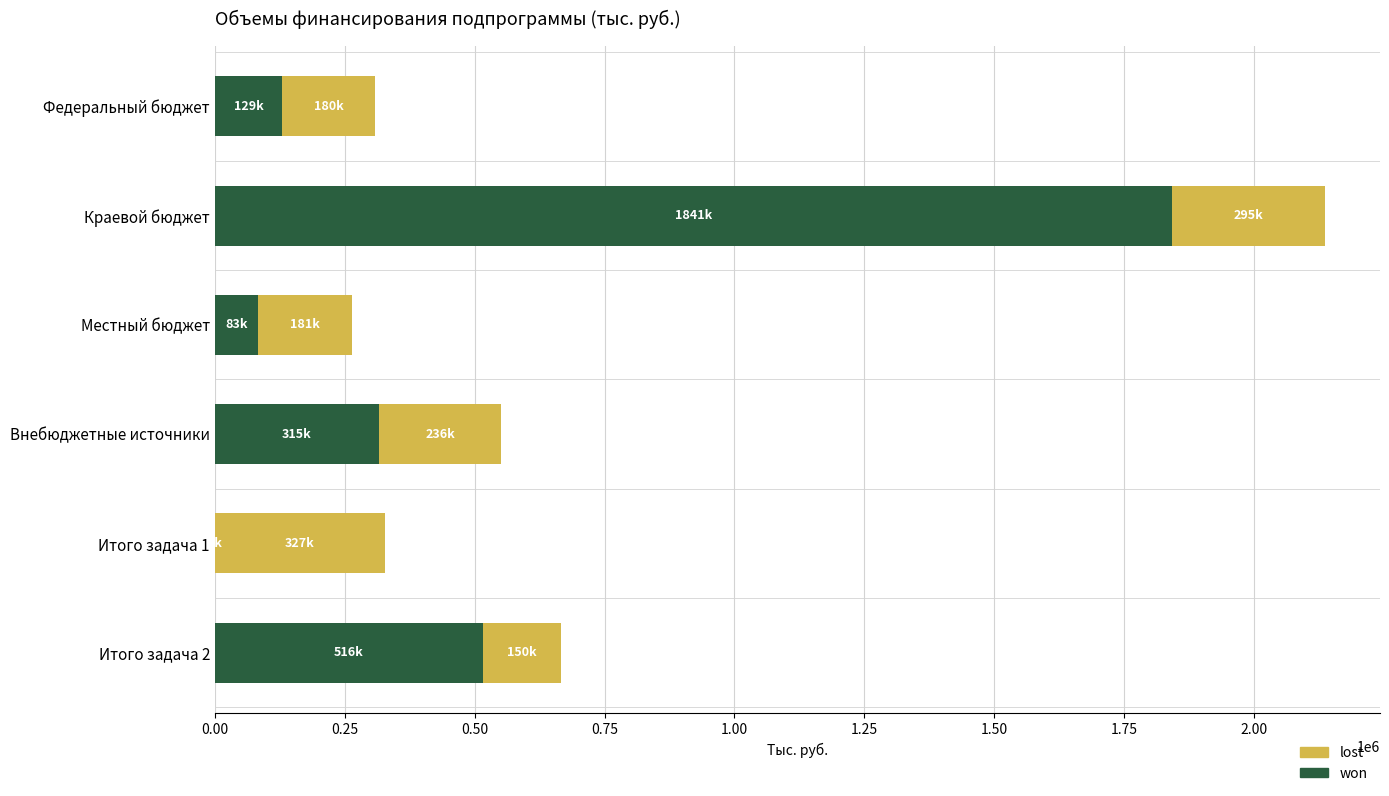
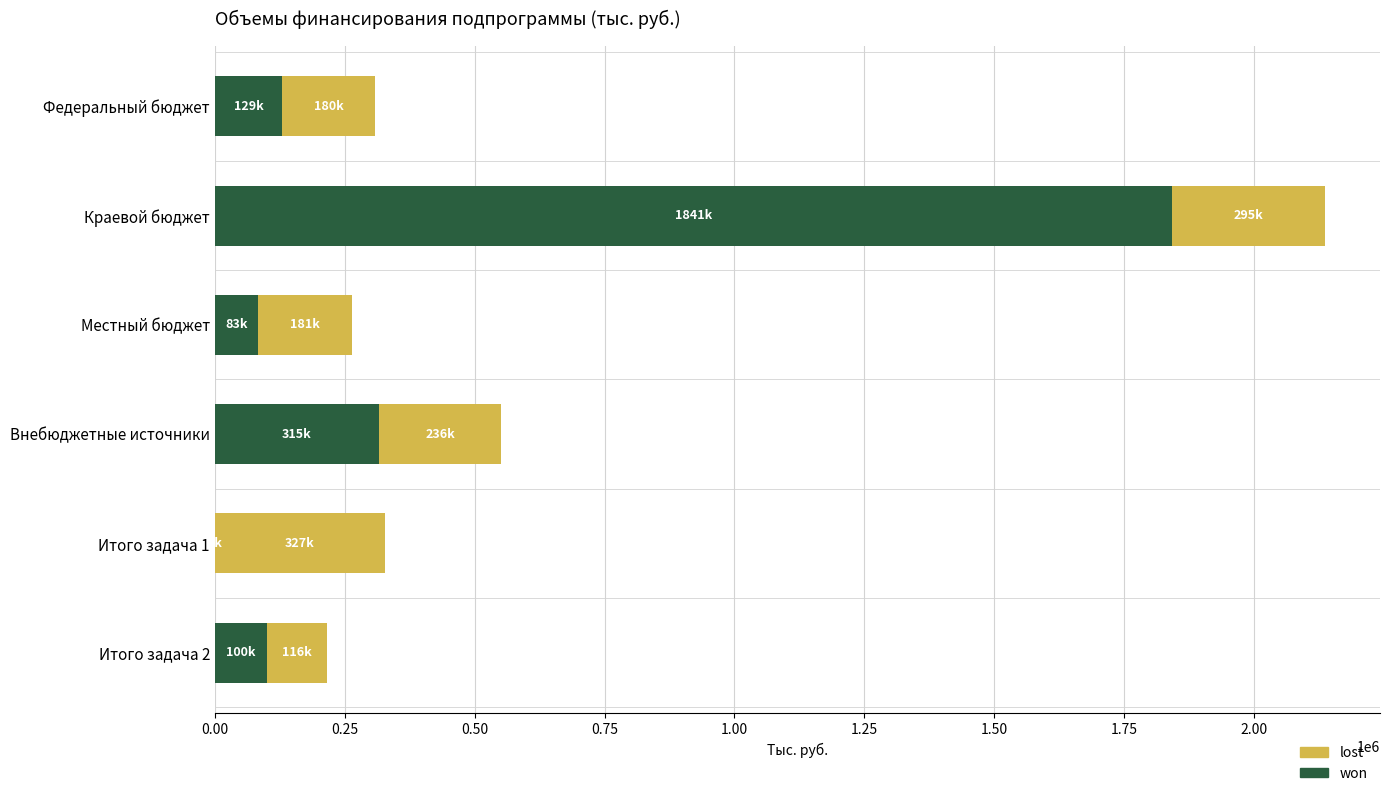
won, Итого задача 2: 516k -> 100k
lost, Итого задача 2: 150k -> 116k
